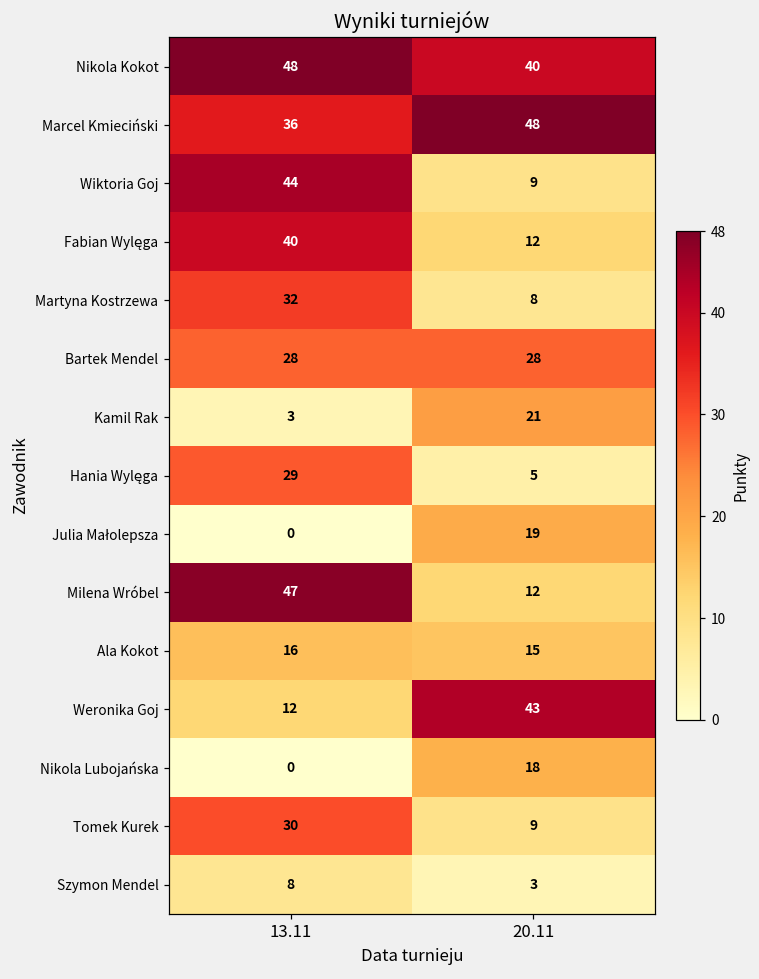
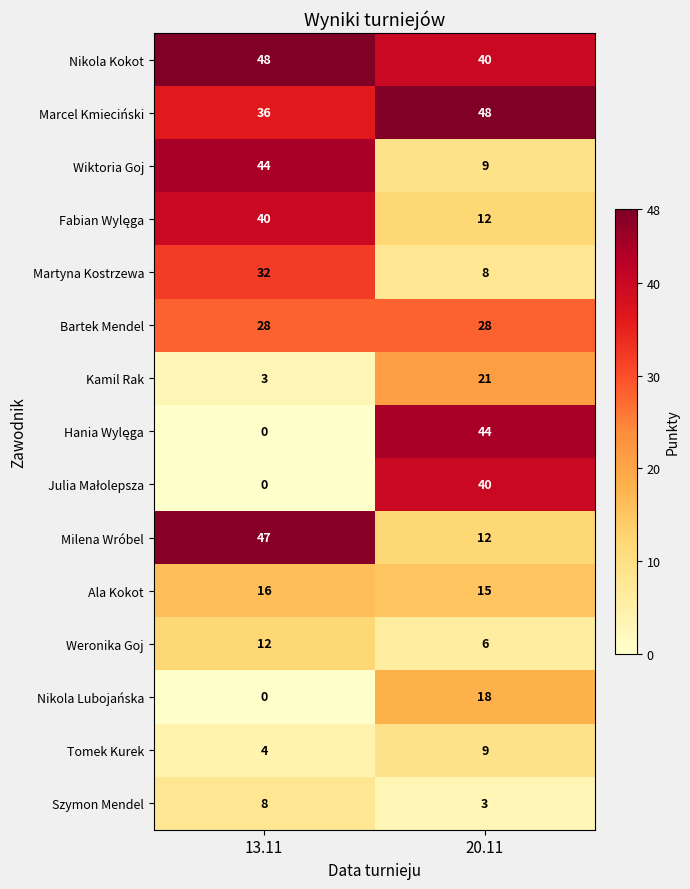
Hania Wylęga, 13.11: 29 -> 0
Hania Wylęga, 20.11: 5 -> 44
Julia Małolepsza, 20.11: 19 -> 40
Weronika Goj, 20.11: 43 -> 6
Tomek Kurek, 13.11: 30 -> 4
